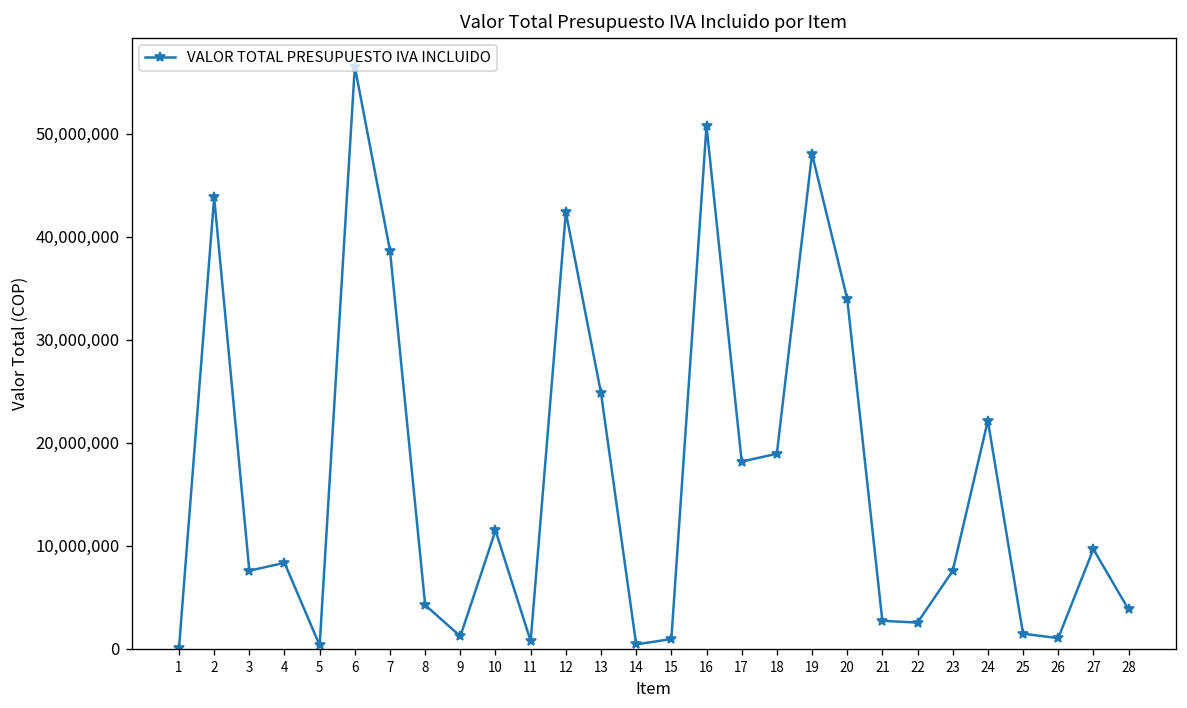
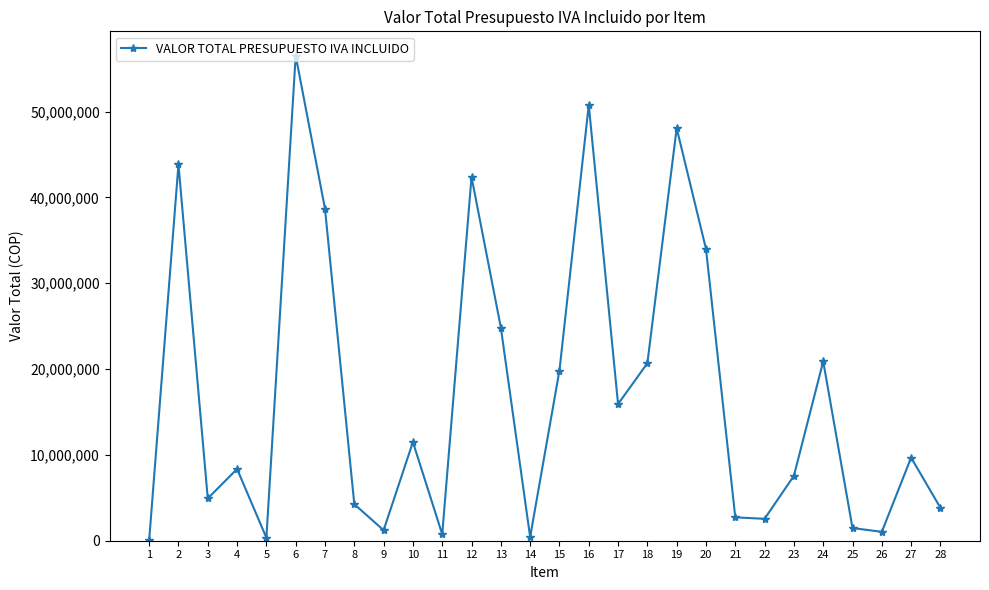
3: 8,000,000 -> 5,000,000
15: 1,000,000 -> 20,000,000
17: 18,000,000 -> 16,000,000
18: 19,000,000 -> 21,000,000
24: 22,000,000 -> 21,000,000
